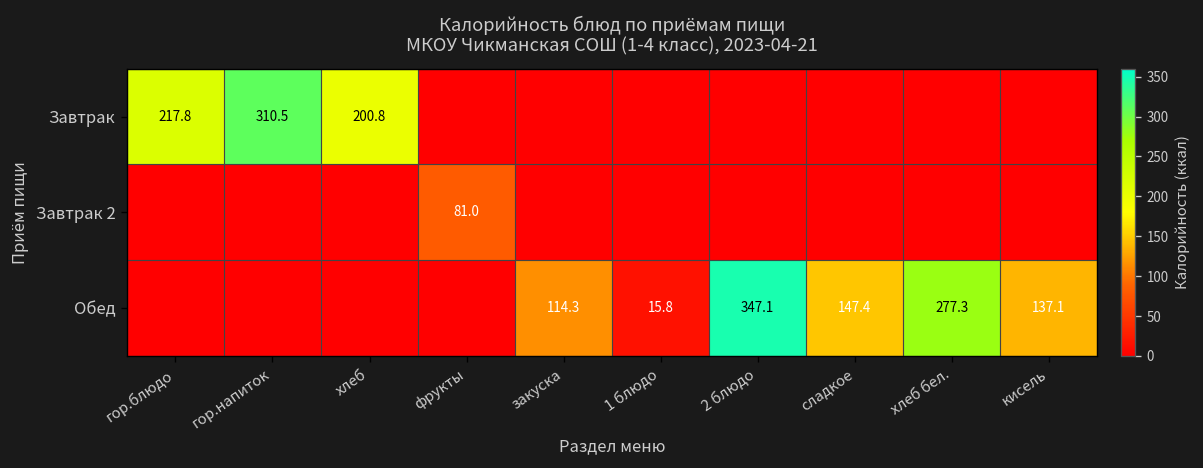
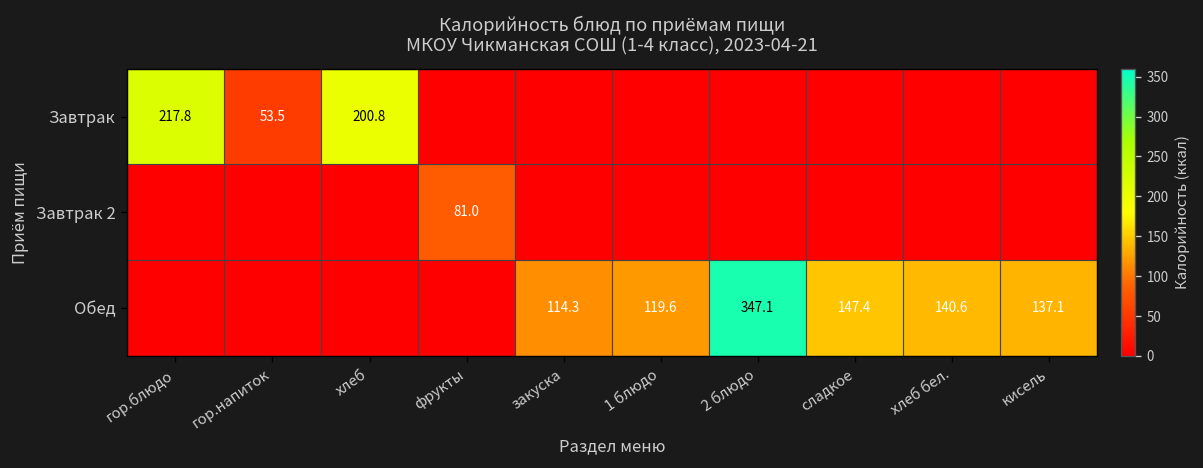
Завтрак, гор.напиток: 310.5 -> 53.5
Обед, 1 блюдо: 15.8 -> 119.6
Обед, хлеб бел.: 277.3 -> 140.6
